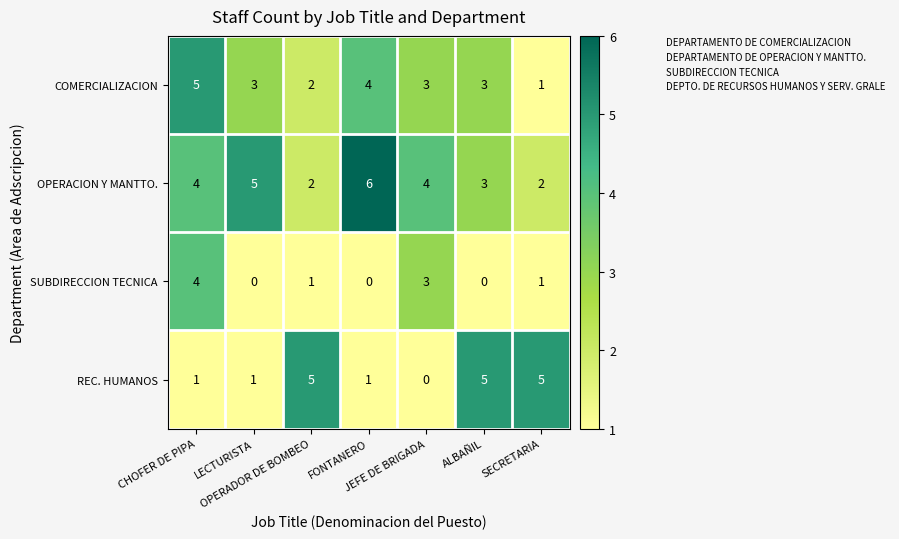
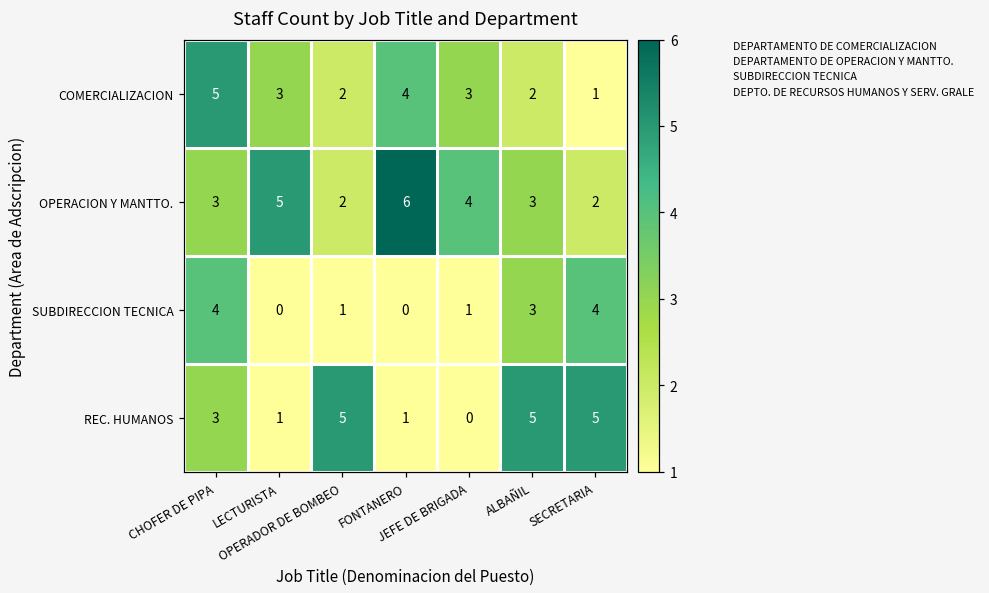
COMERCIALIZACION, ALBAÑIL: 3 -> 2
OPERACION Y MANTTO., CHOFER DE PIPA: 4 -> 3
SUBDIRECCION TECNICA, JEFE DE BRIGADA: 3 -> 1
SUBDIRECCION TECNICA, ALBAÑIL: 0 -> 3
SUBDIRECCION TECNICA, SECRETARIA: 1 -> 4
REC. HUMANOS, CHOFER DE PIPA: 1 -> 3
